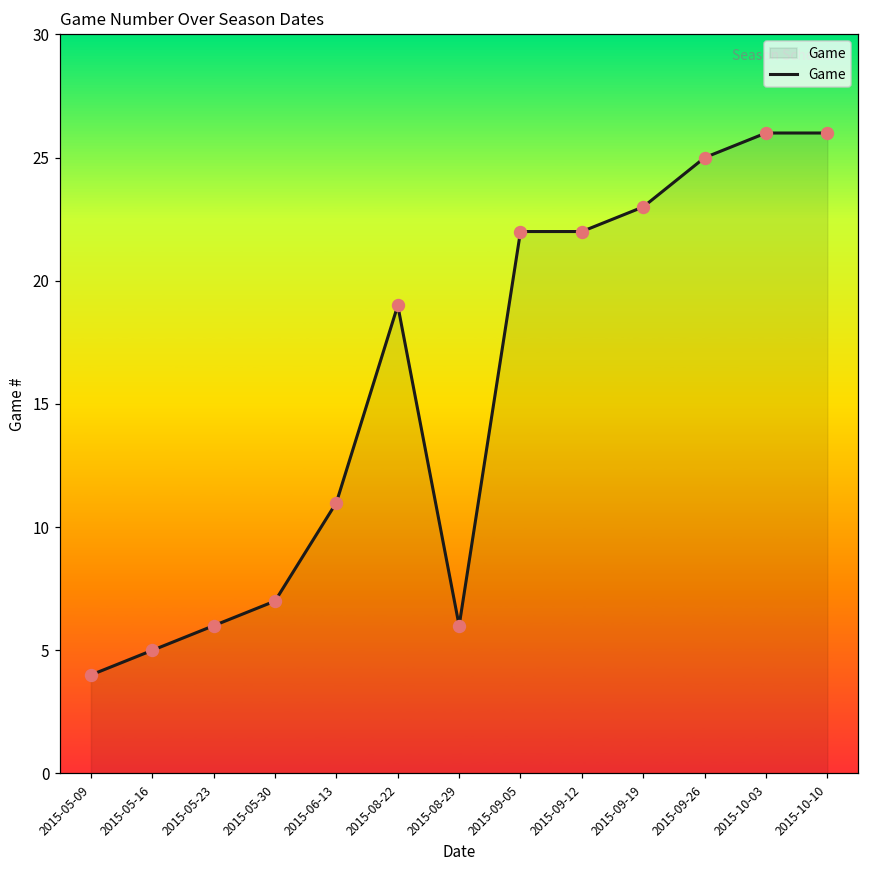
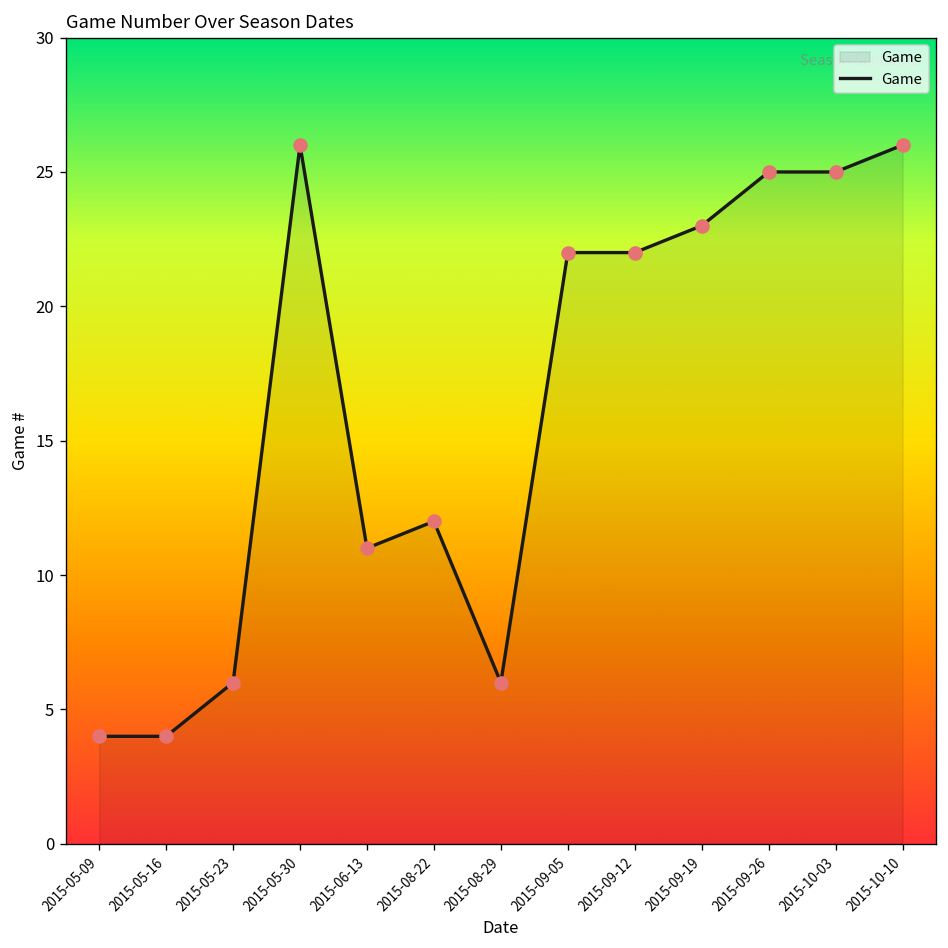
2015-05-16: 5 -> 4
2015-05-30: 7 -> 26
2015-08-22: 19 -> 12
2015-10-03: 26 -> 25
